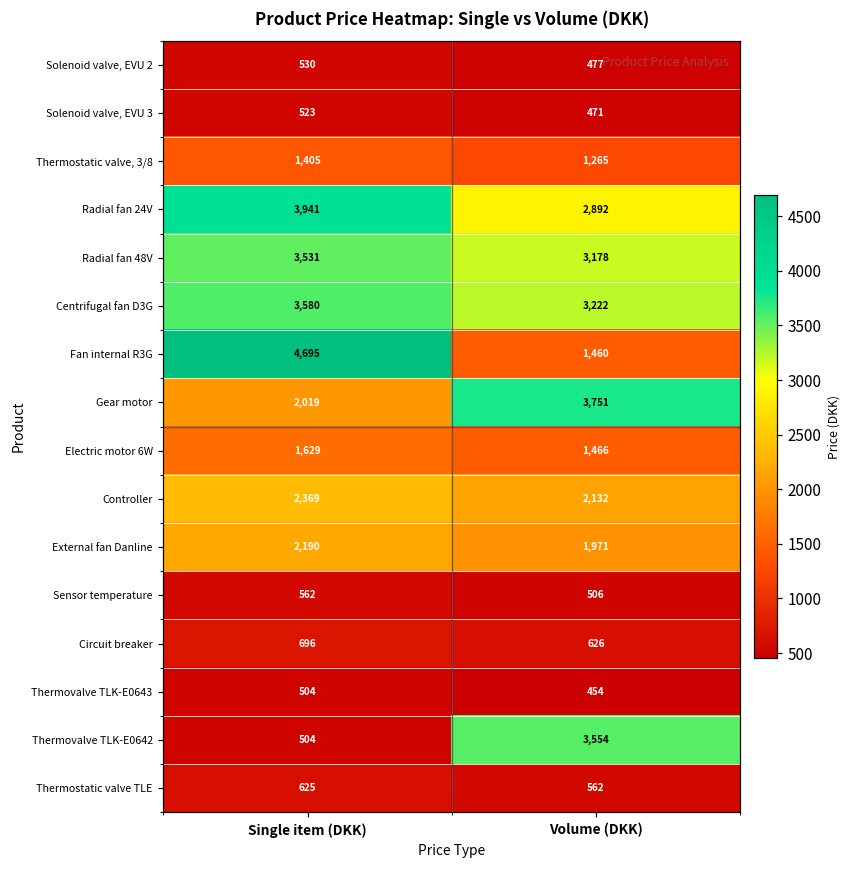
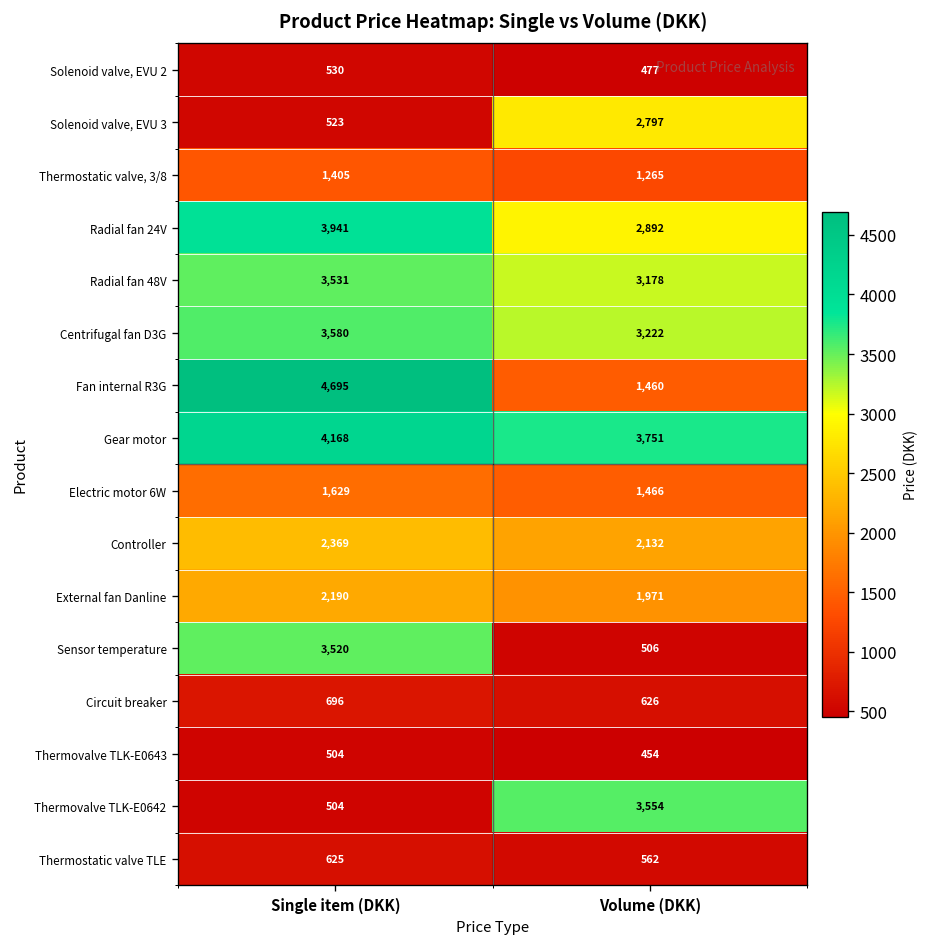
Solenoid valve, EVU 3, Volume (DKK): 471 -> 2,797
Gear motor, Single item (DKK): 2,019 -> 4,168
Sensor temperature, Single item (DKK): 562 -> 3,520
